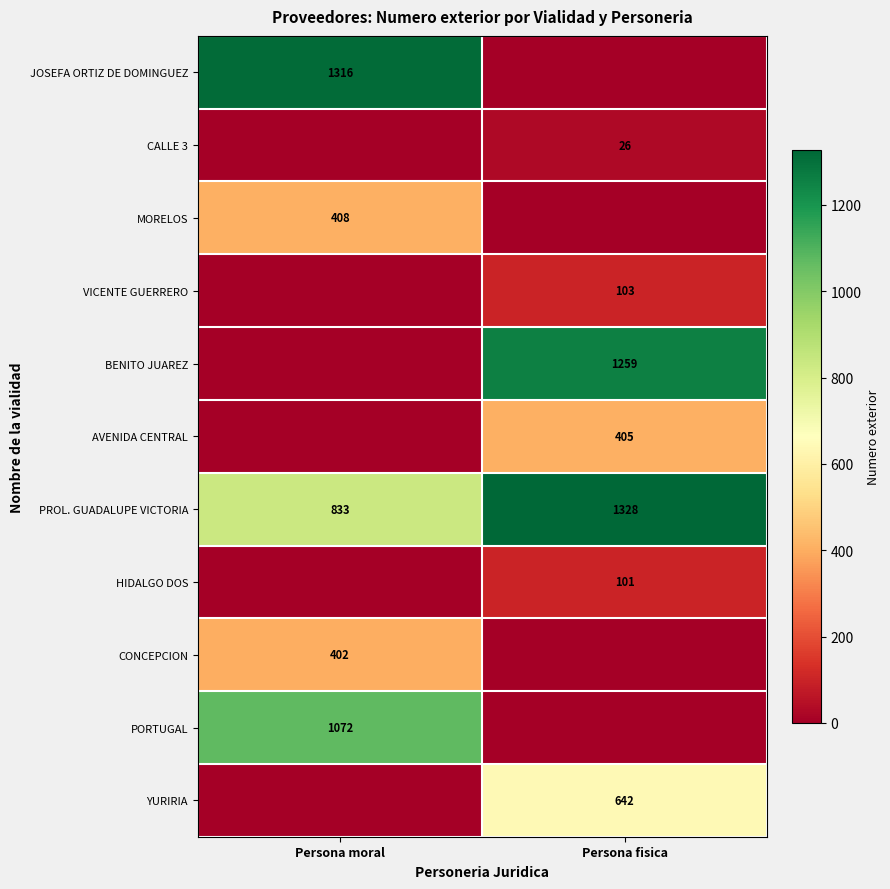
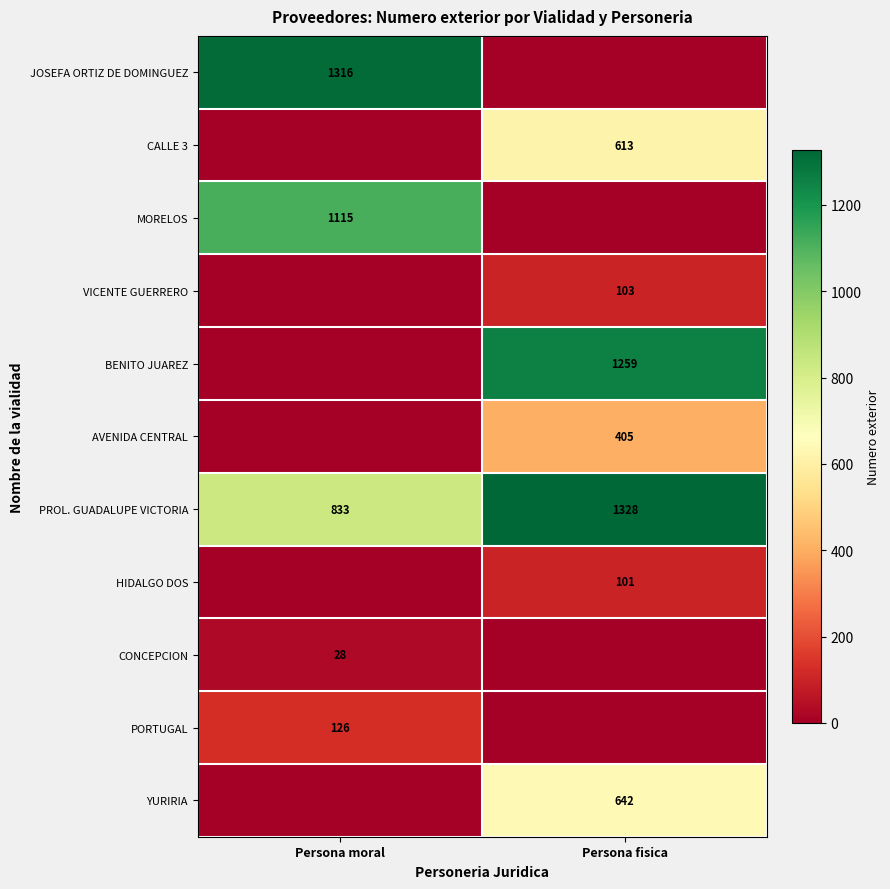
CALLE 3, Persona fisica: 26 -> 613
MORELOS, Persona moral: 408 -> 1115
CONCEPCION, Persona moral: 402 -> 28
PORTUGAL, Persona moral: 1072 -> 126
